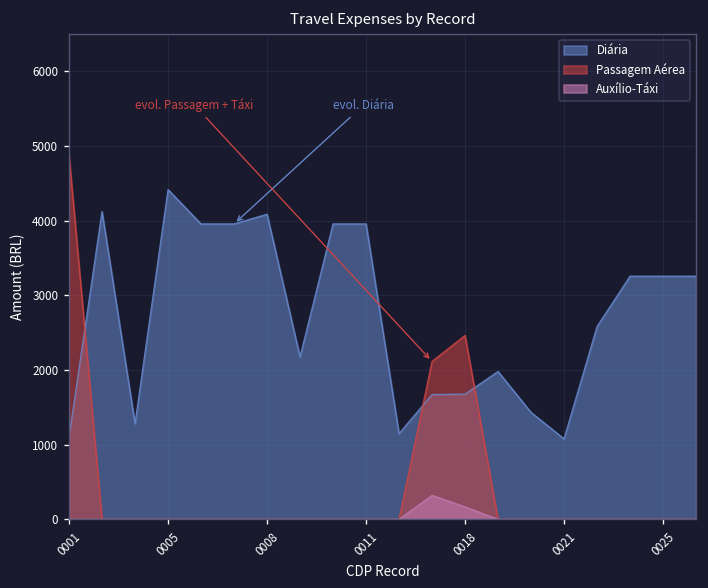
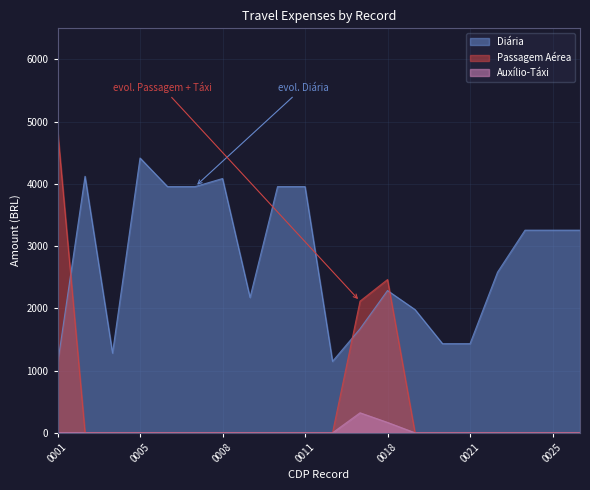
Diária, 0018: 1700 -> 2300
Diária, 0021: 1100 -> 1400
